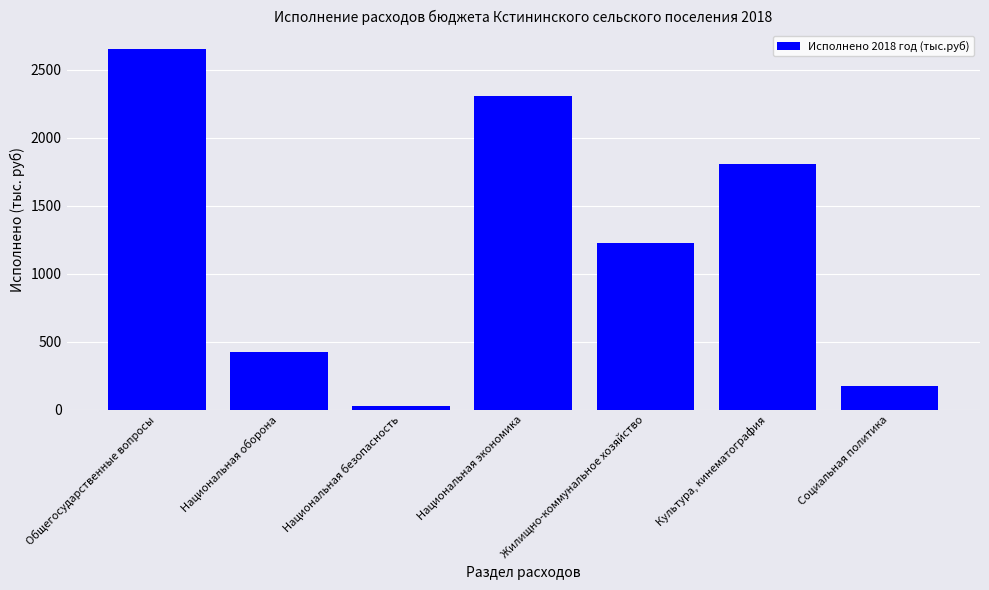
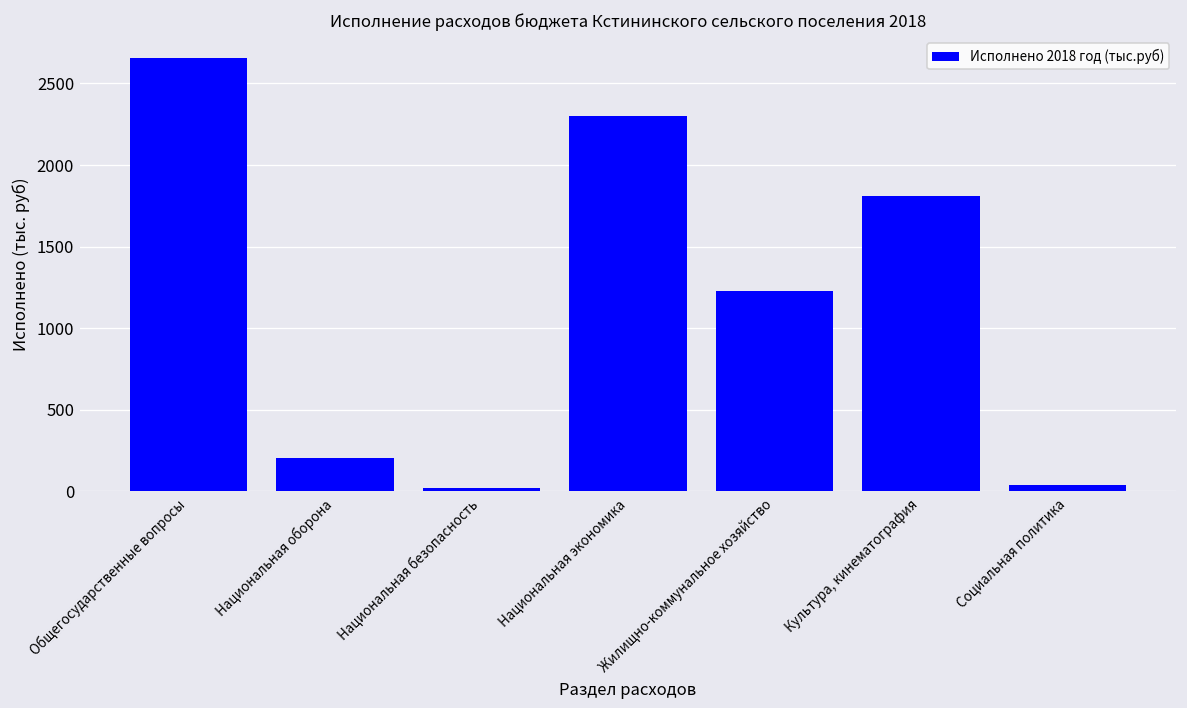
Национальная оборона: 430 -> 210
Социальная политика: 170 -> 40
